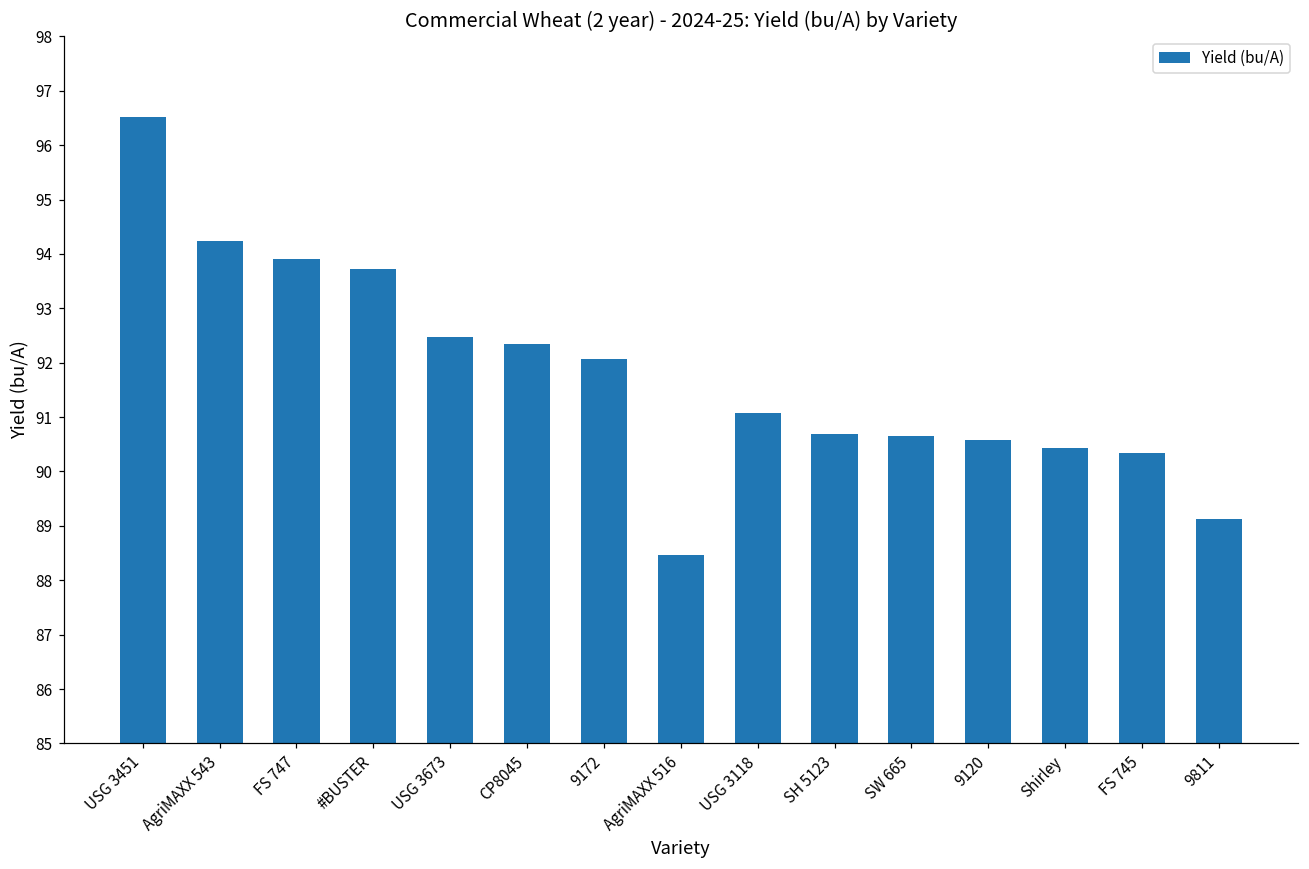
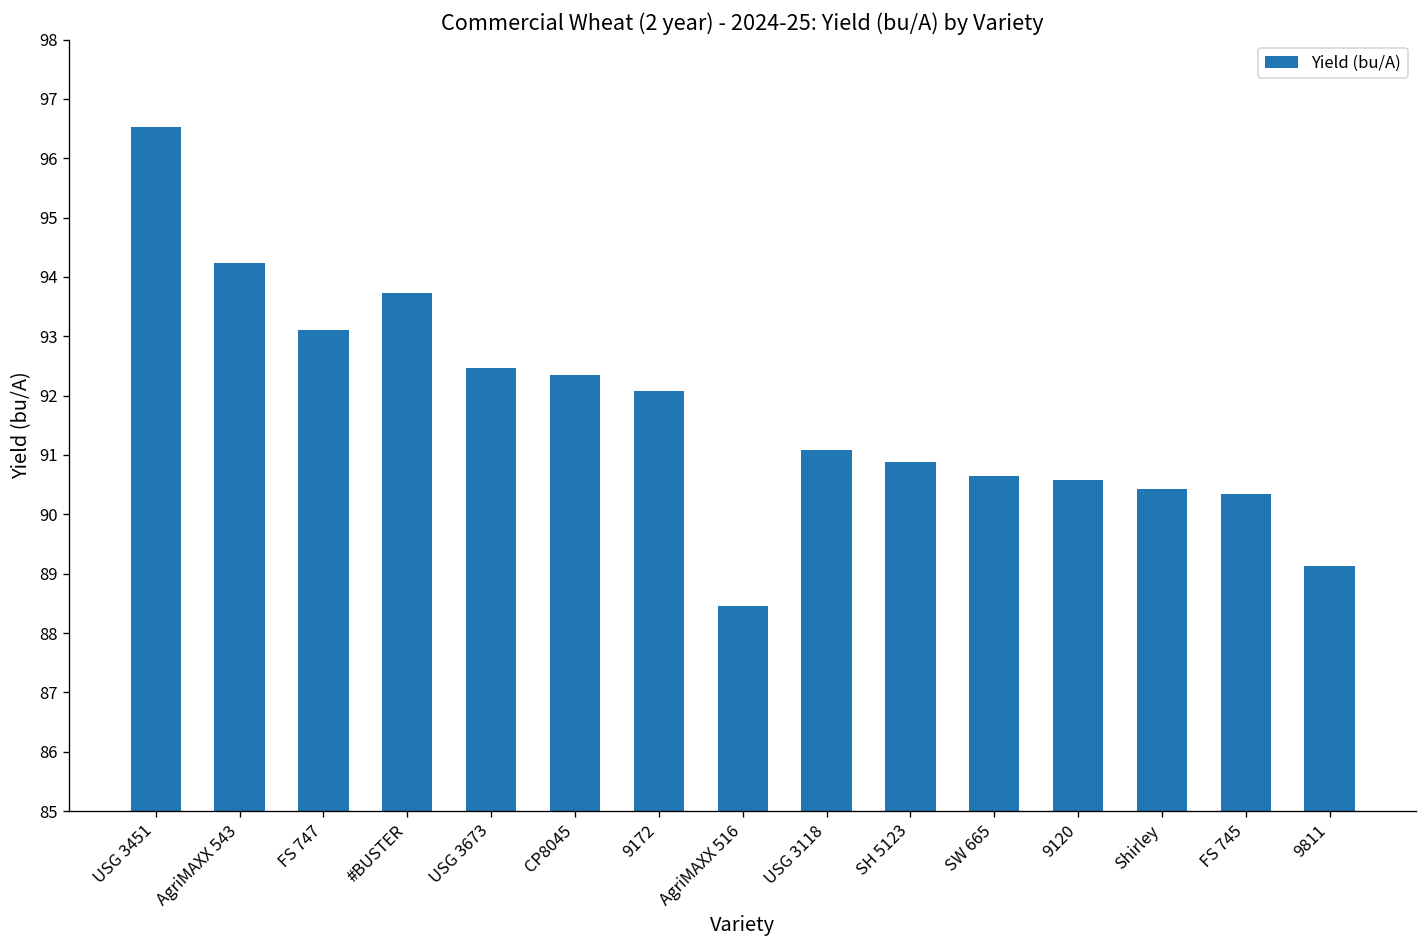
FS 747: 93.9 -> 93.1
SH 5123: 90.7 -> 90.9
